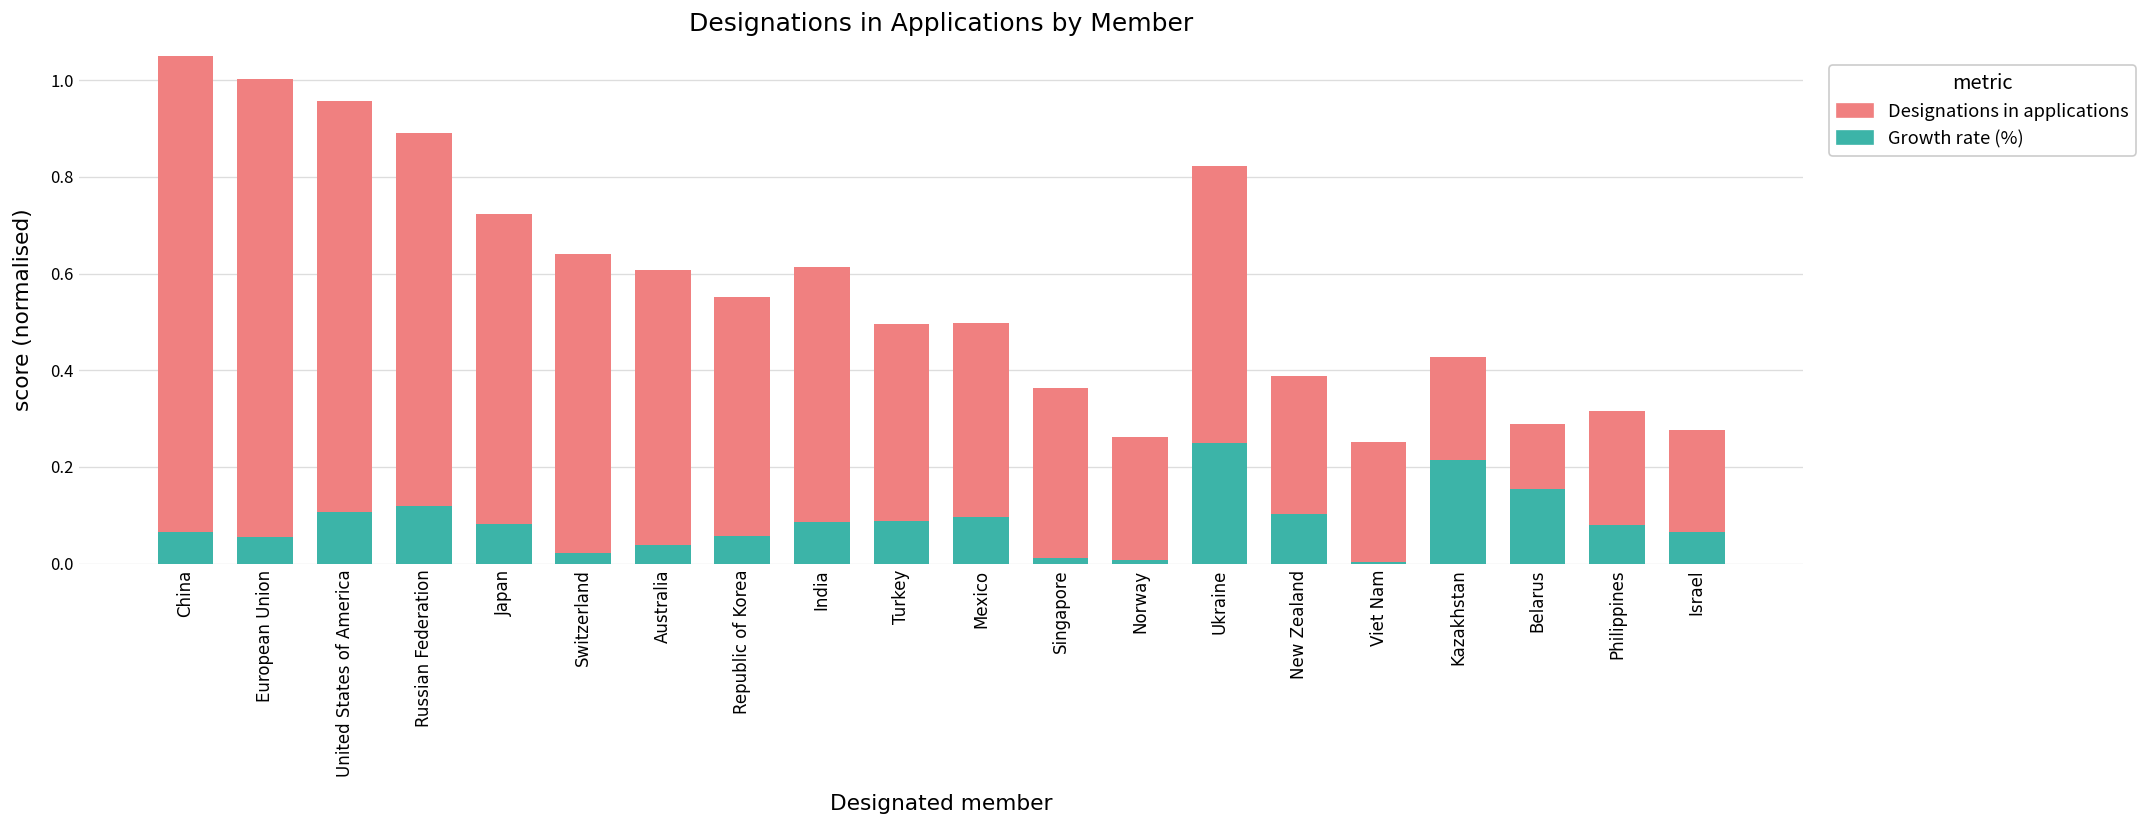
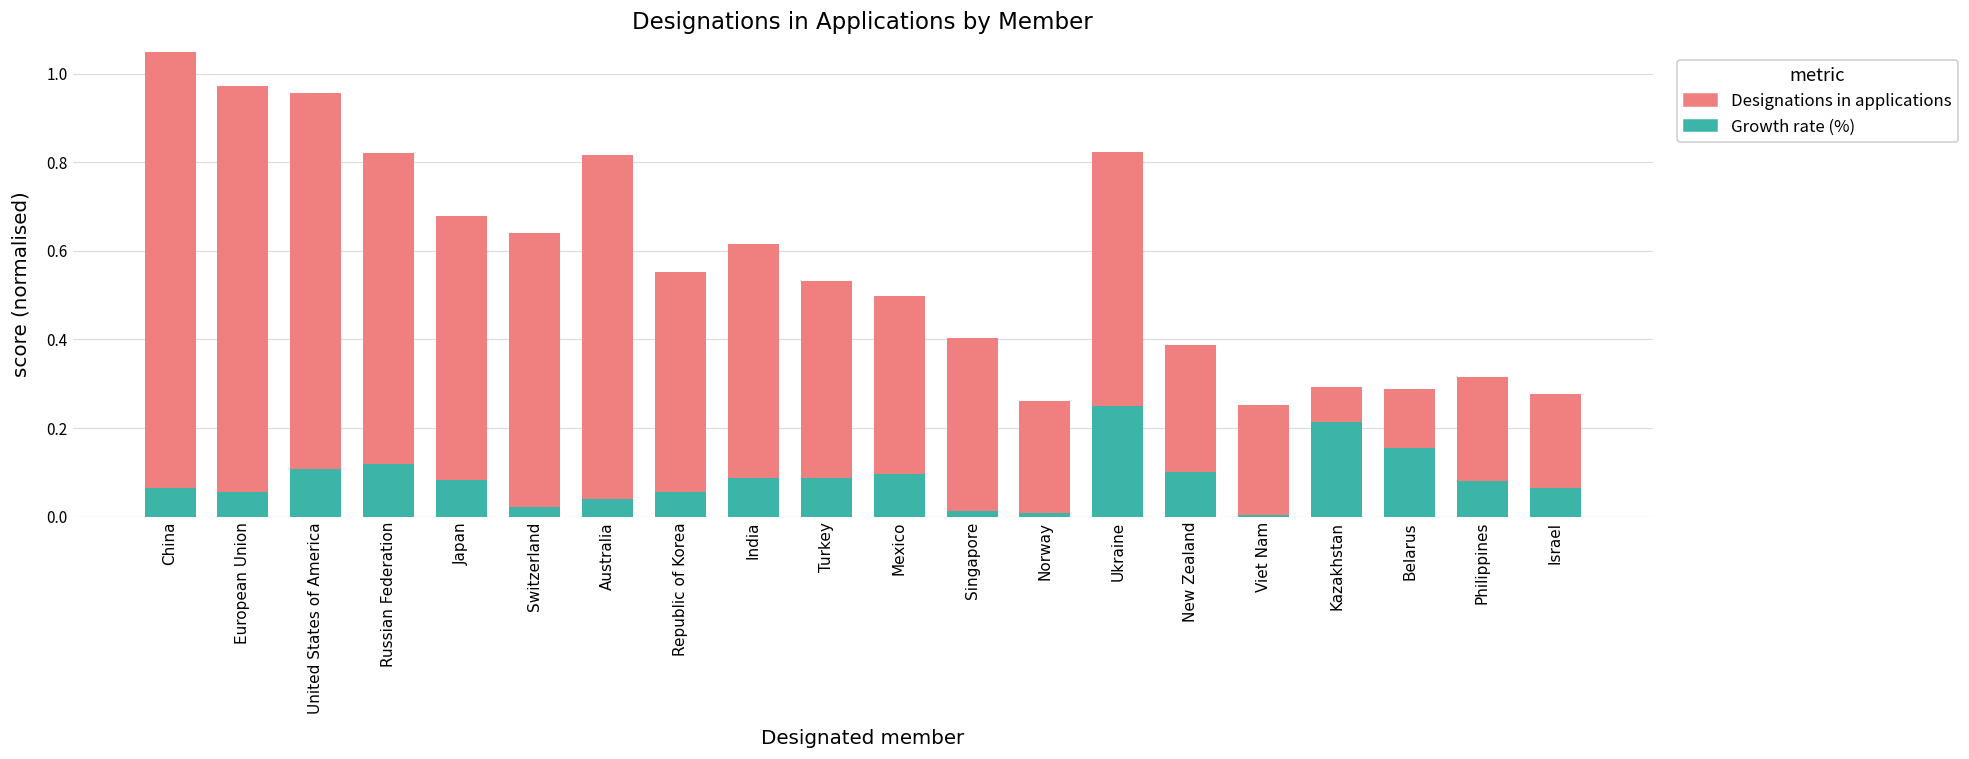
Designations in applications, European Union: 0.95 -> 0.92
Designations in applications, Russian Federation: 0.77 -> 0.70
Designations in applications, Japan: 0.64 -> 0.60
Designations in applications, Australia: 0.57 -> 0.78
Designations in applications, Turkey: 0.41 -> 0.45
Designations in applications, Singapore: 0.35 -> 0.39
Designations in applications, Kazakhstan: 0.21 -> 0.08
